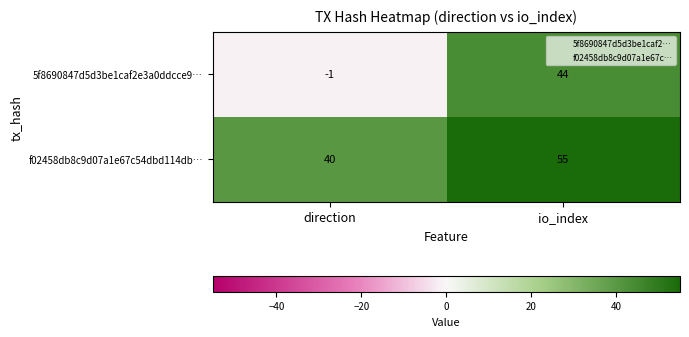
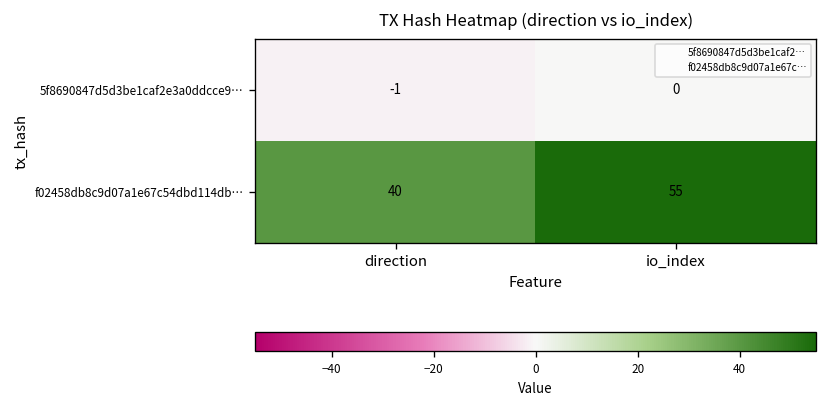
5f8690847d5d3be1caf2e3a0ddcce9…, io_index: 44 -> 0
